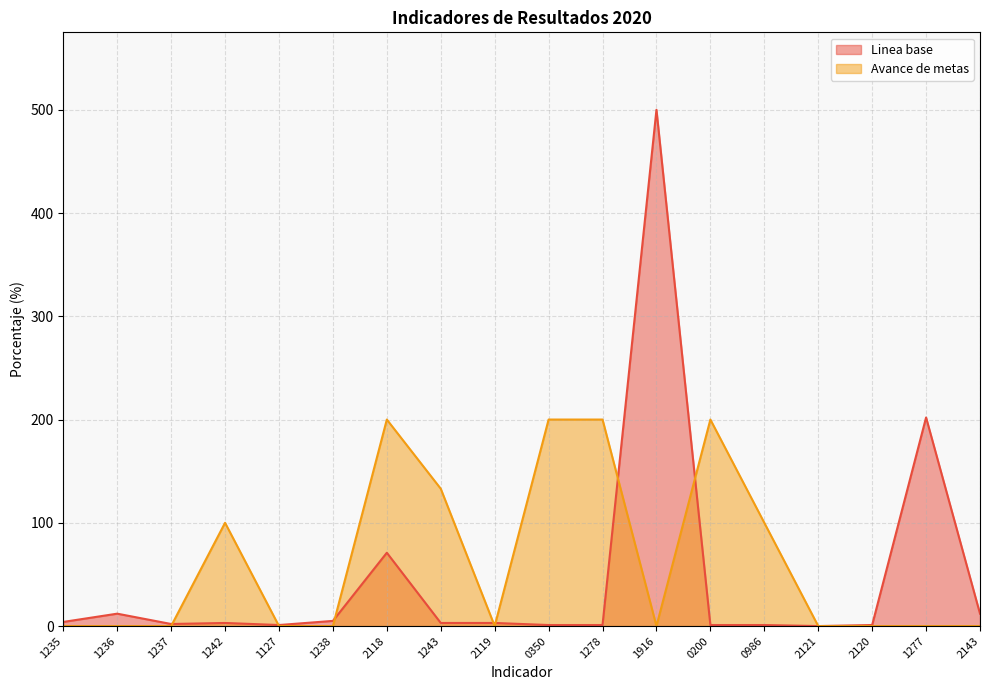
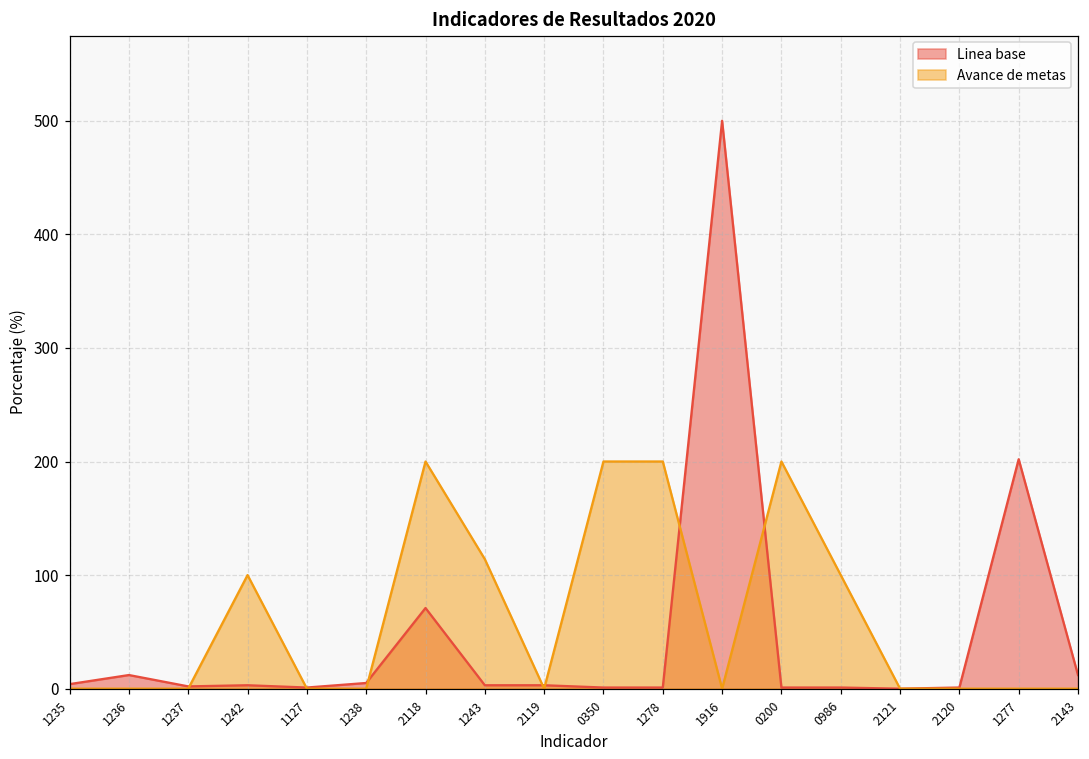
Avance de metas, 1243: 133 -> 114
